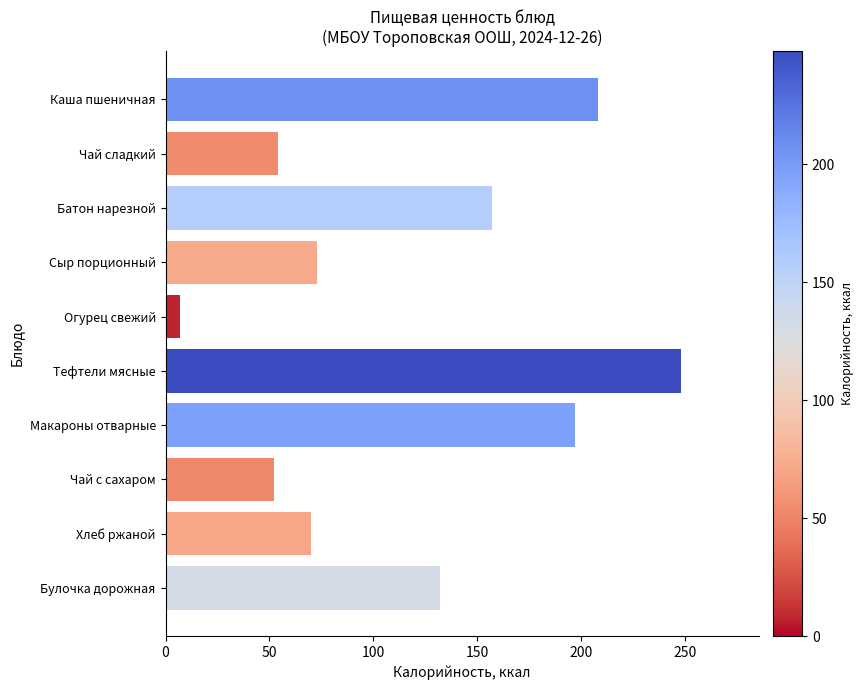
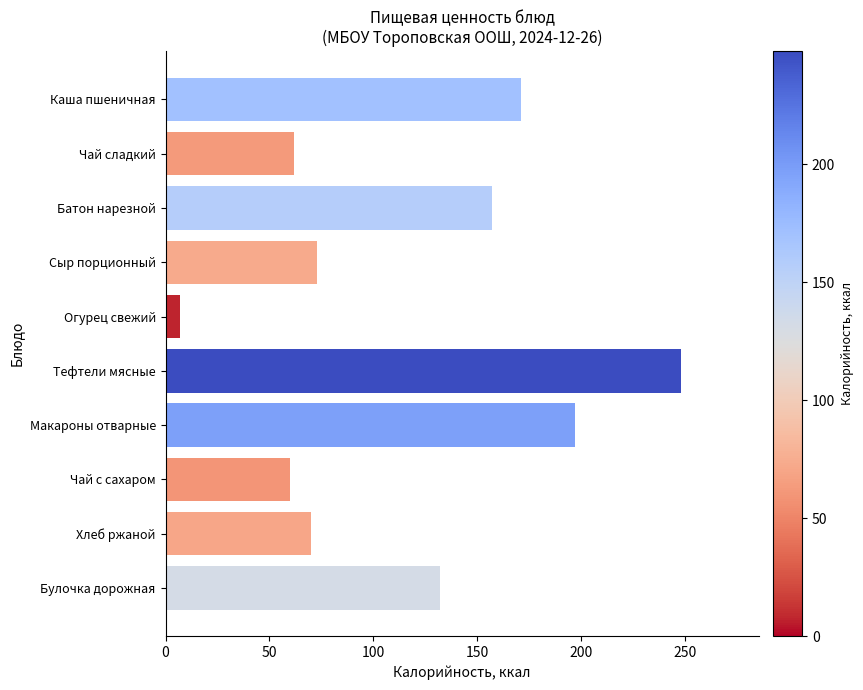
Каша пшеничная: 208 -> 171
Чай сладкий: 54 -> 62
Чай с сахаром: 52 -> 60
